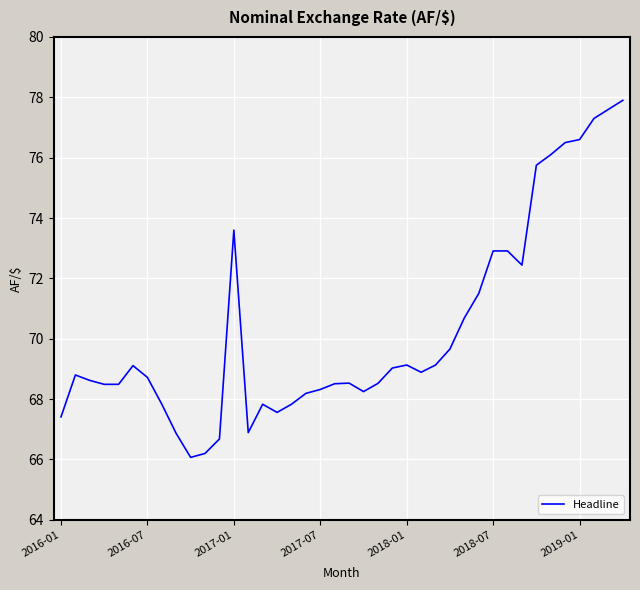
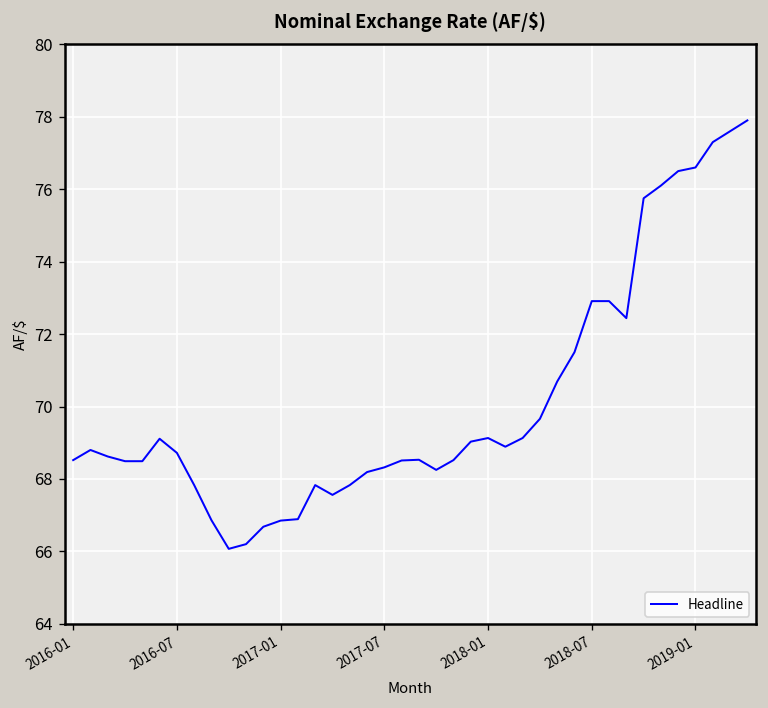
2016-01: 67.4 -> 68.5
2017-01: 73.6 -> 66.9
